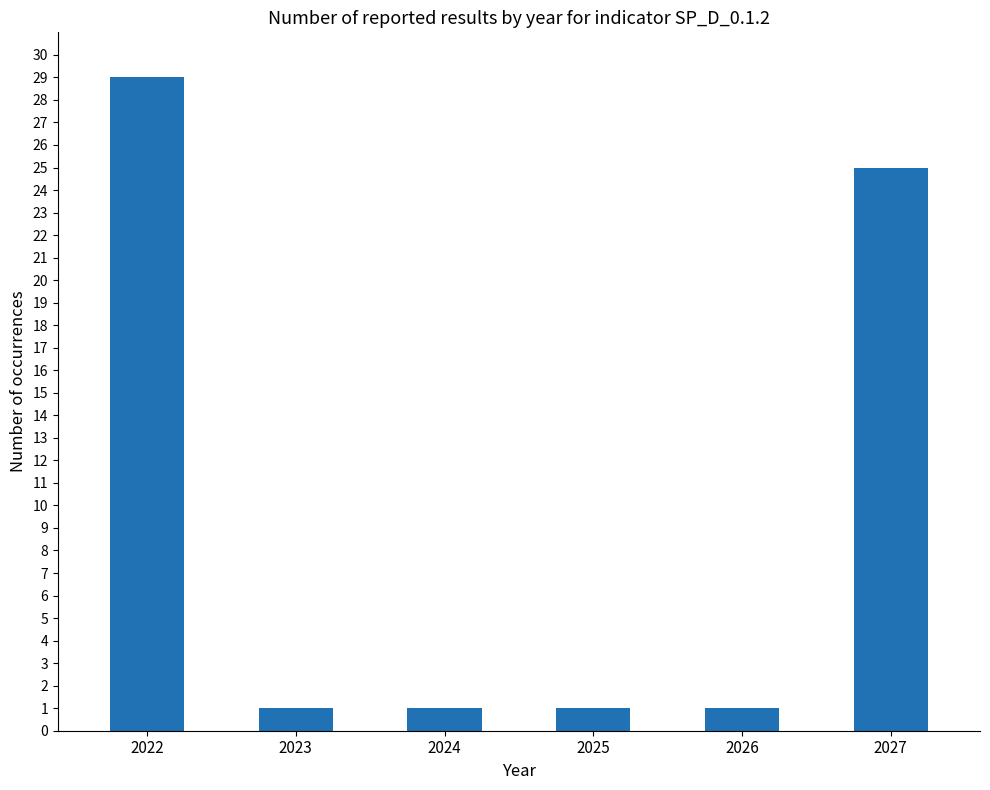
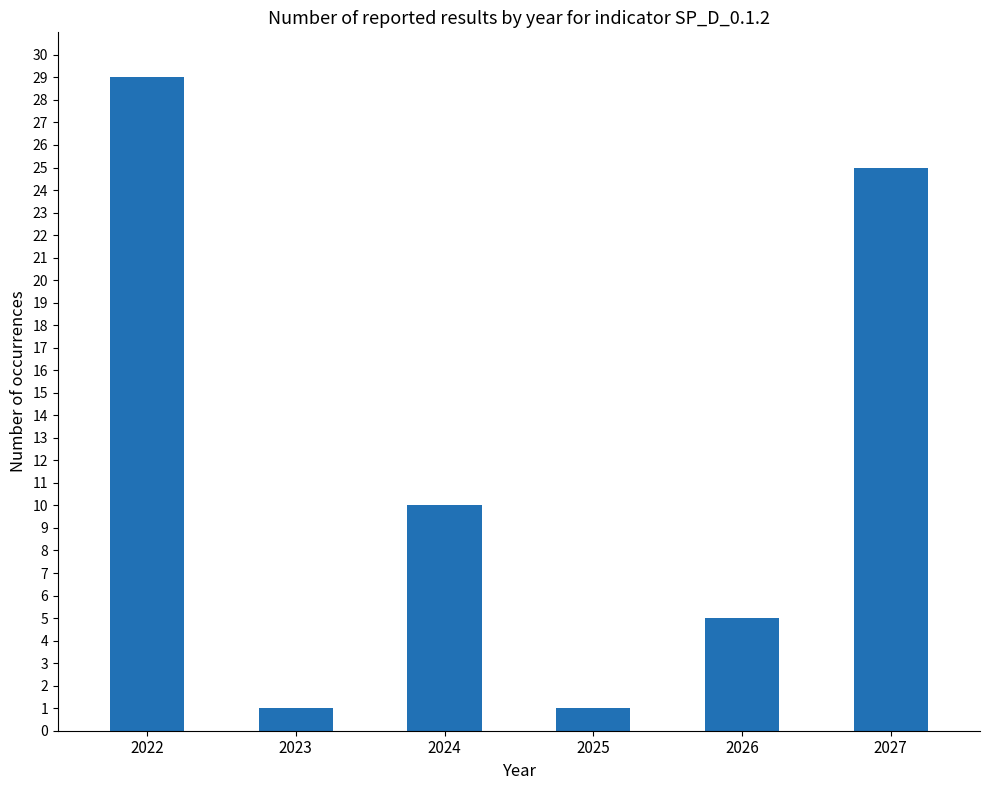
2024: 1 -> 10
2026: 1 -> 5
